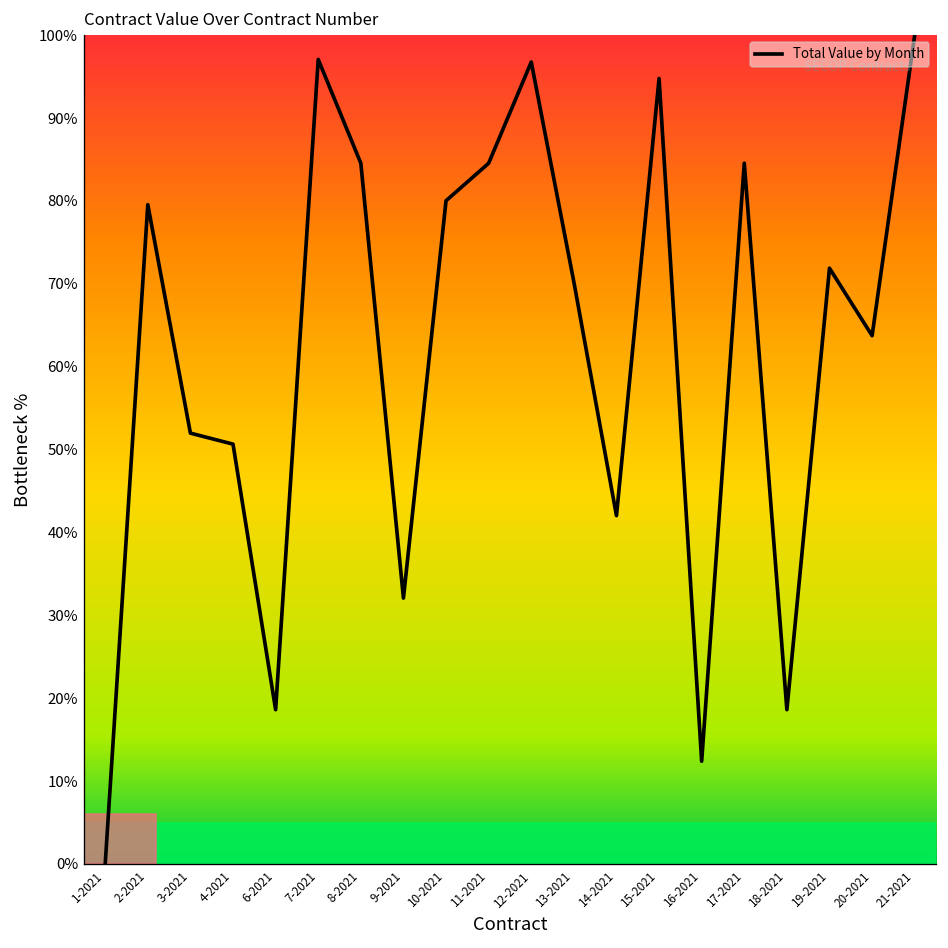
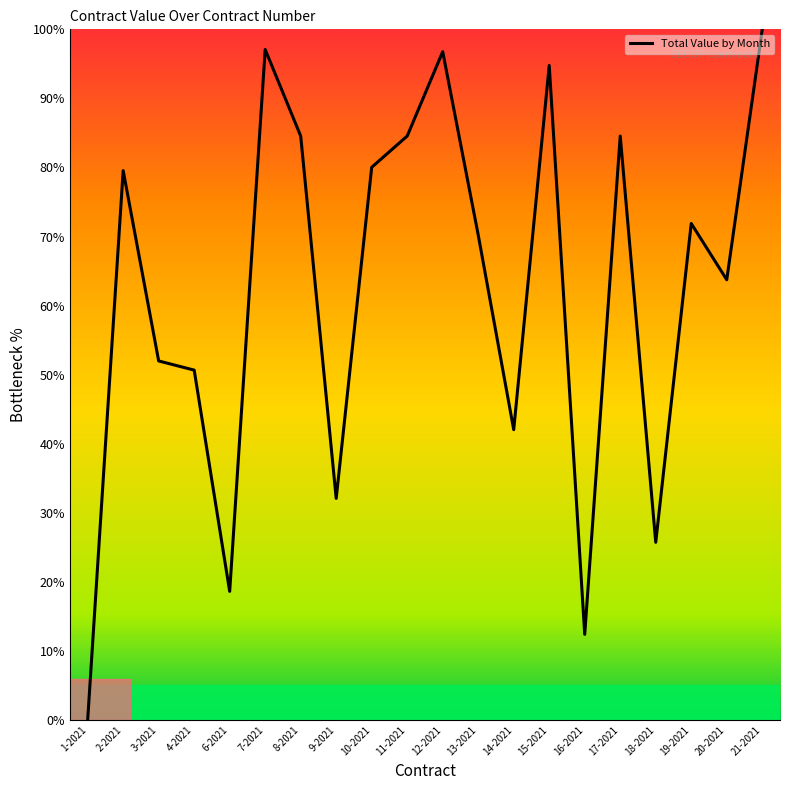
18-2021: 19% -> 26%
